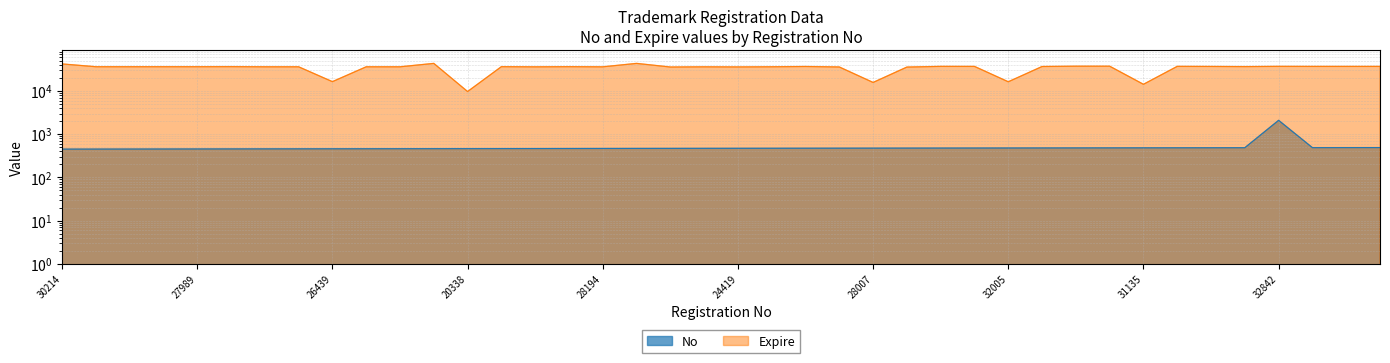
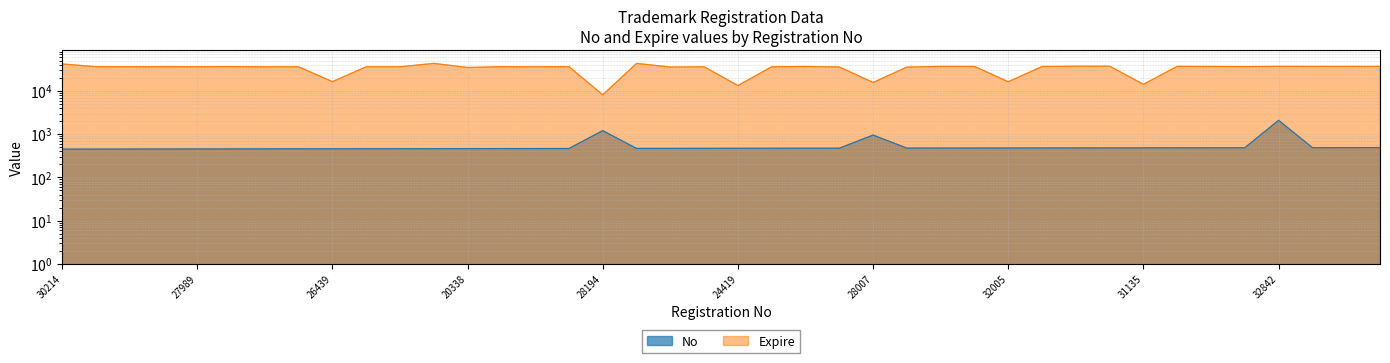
Expire, 20338: 10000 -> 30000
No, 28194: 500 -> 1200
Expire, 28194: 40000 -> 8000
Expire, 24419: 40000 -> 13000
No, 28007: 500 -> 1000
